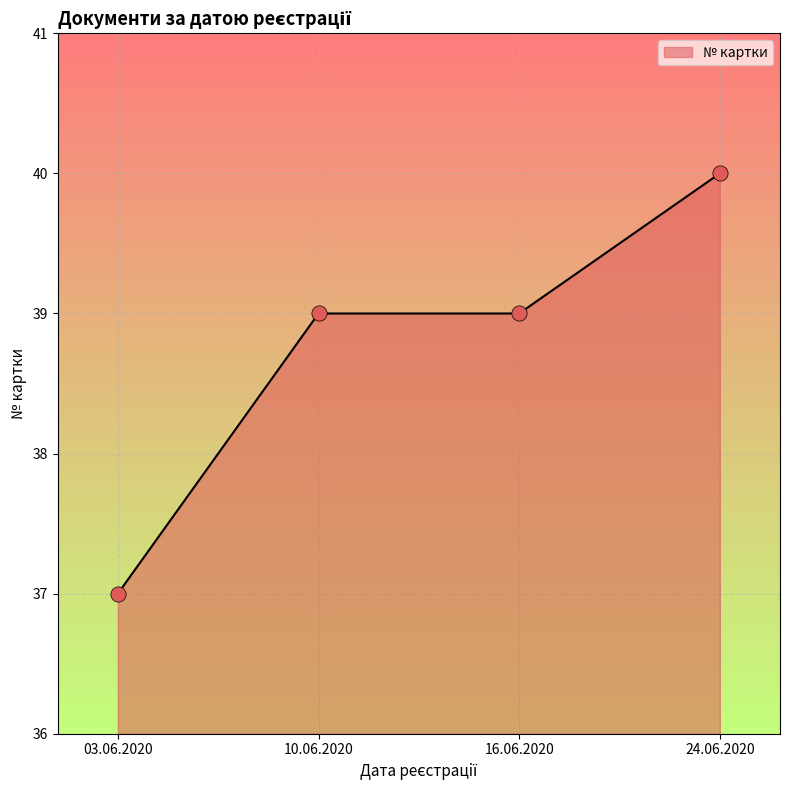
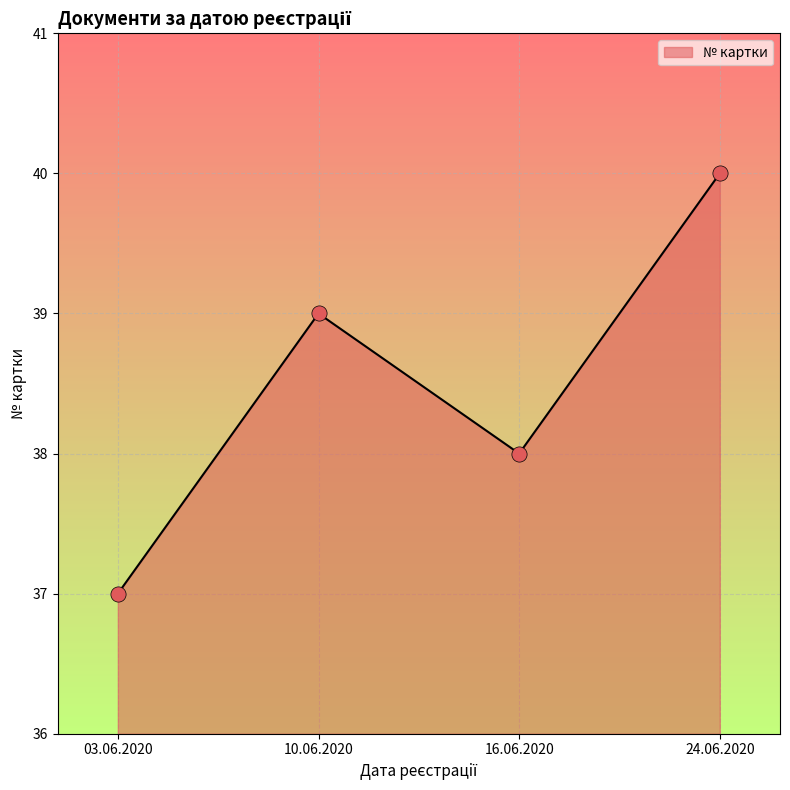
16.06.2020: 39 -> 38
